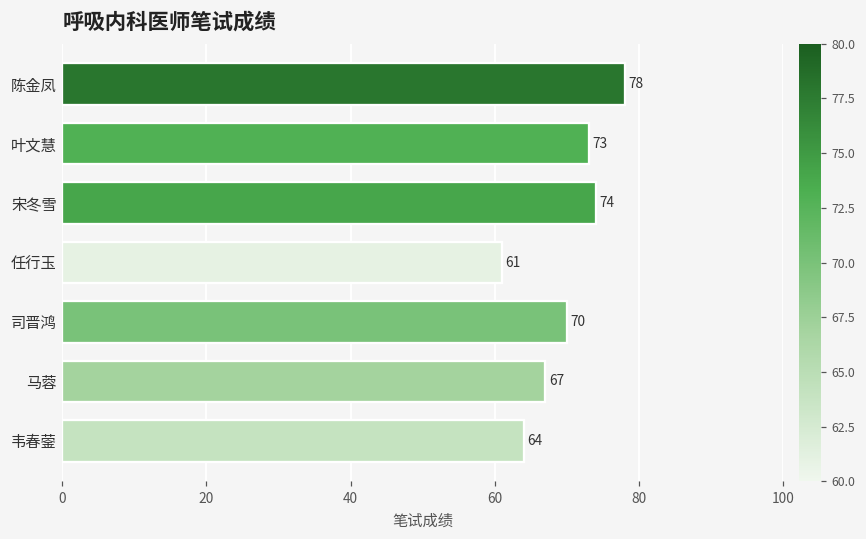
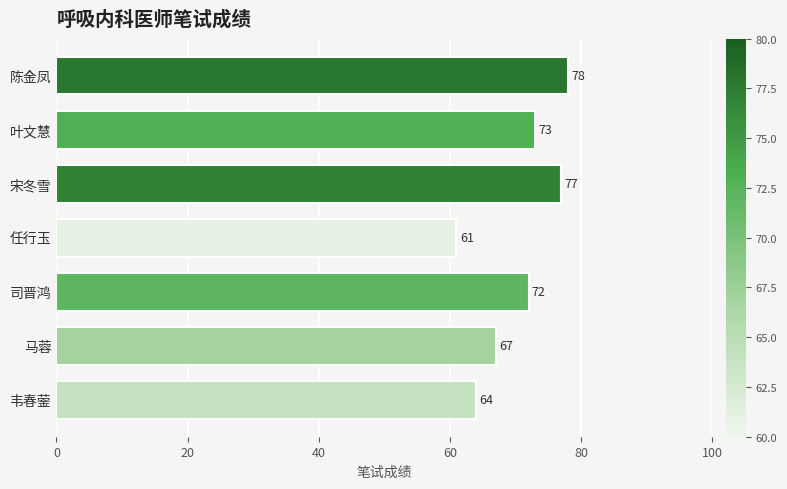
宋冬雪: 74 -> 77
司晋鸿: 70 -> 72
